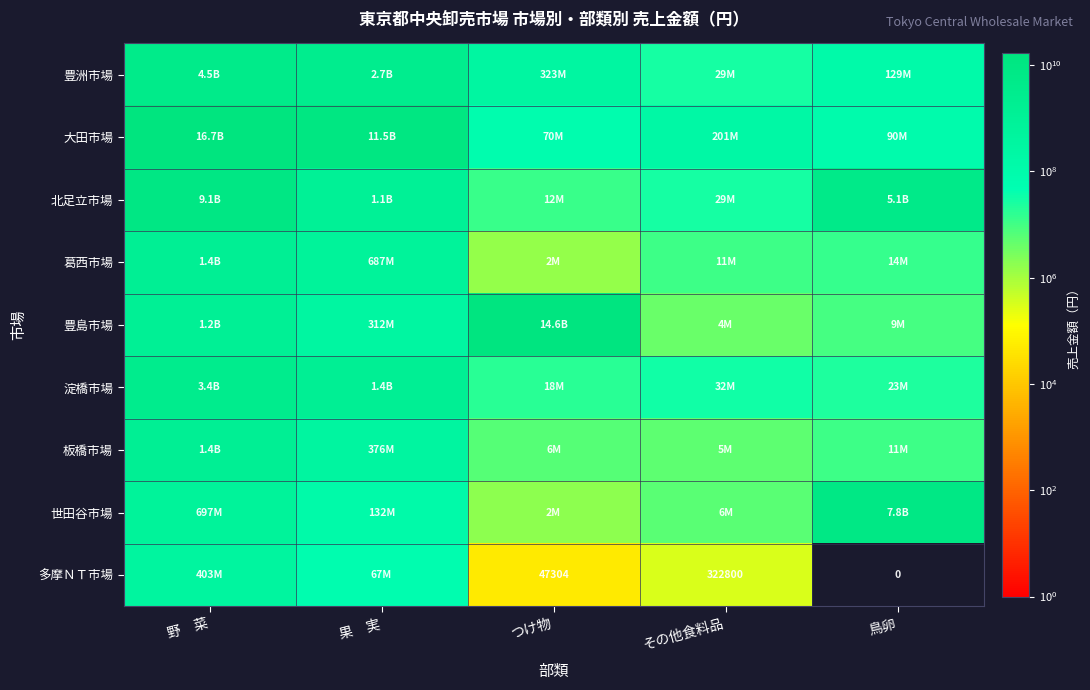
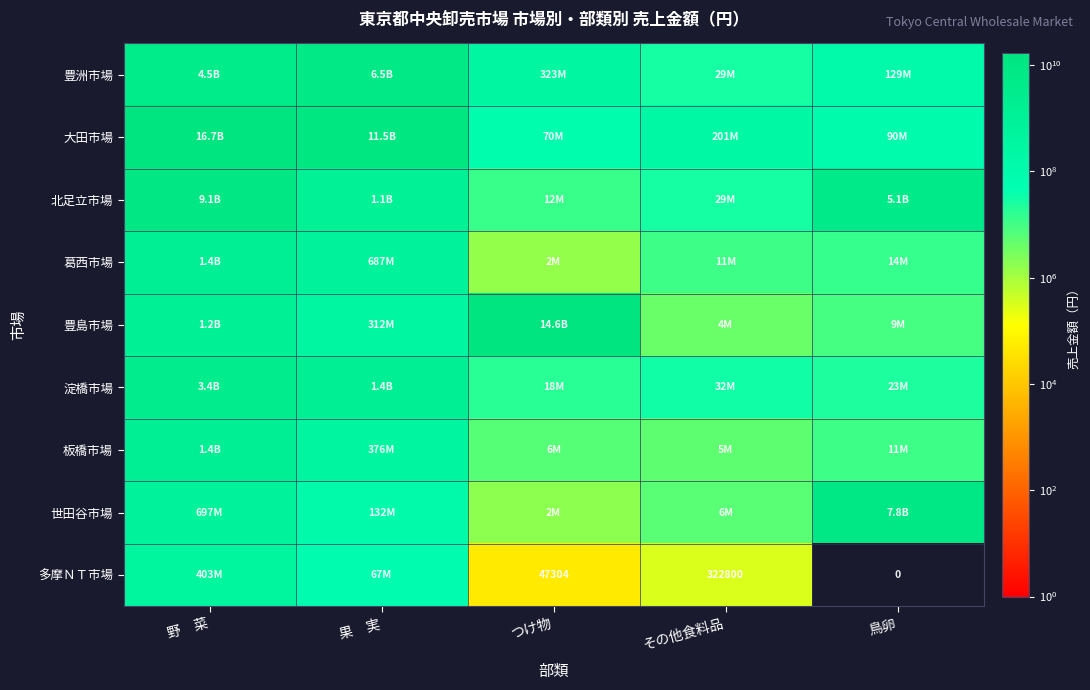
豊洲市場, 果 実: 2.7B -> 6.5B
